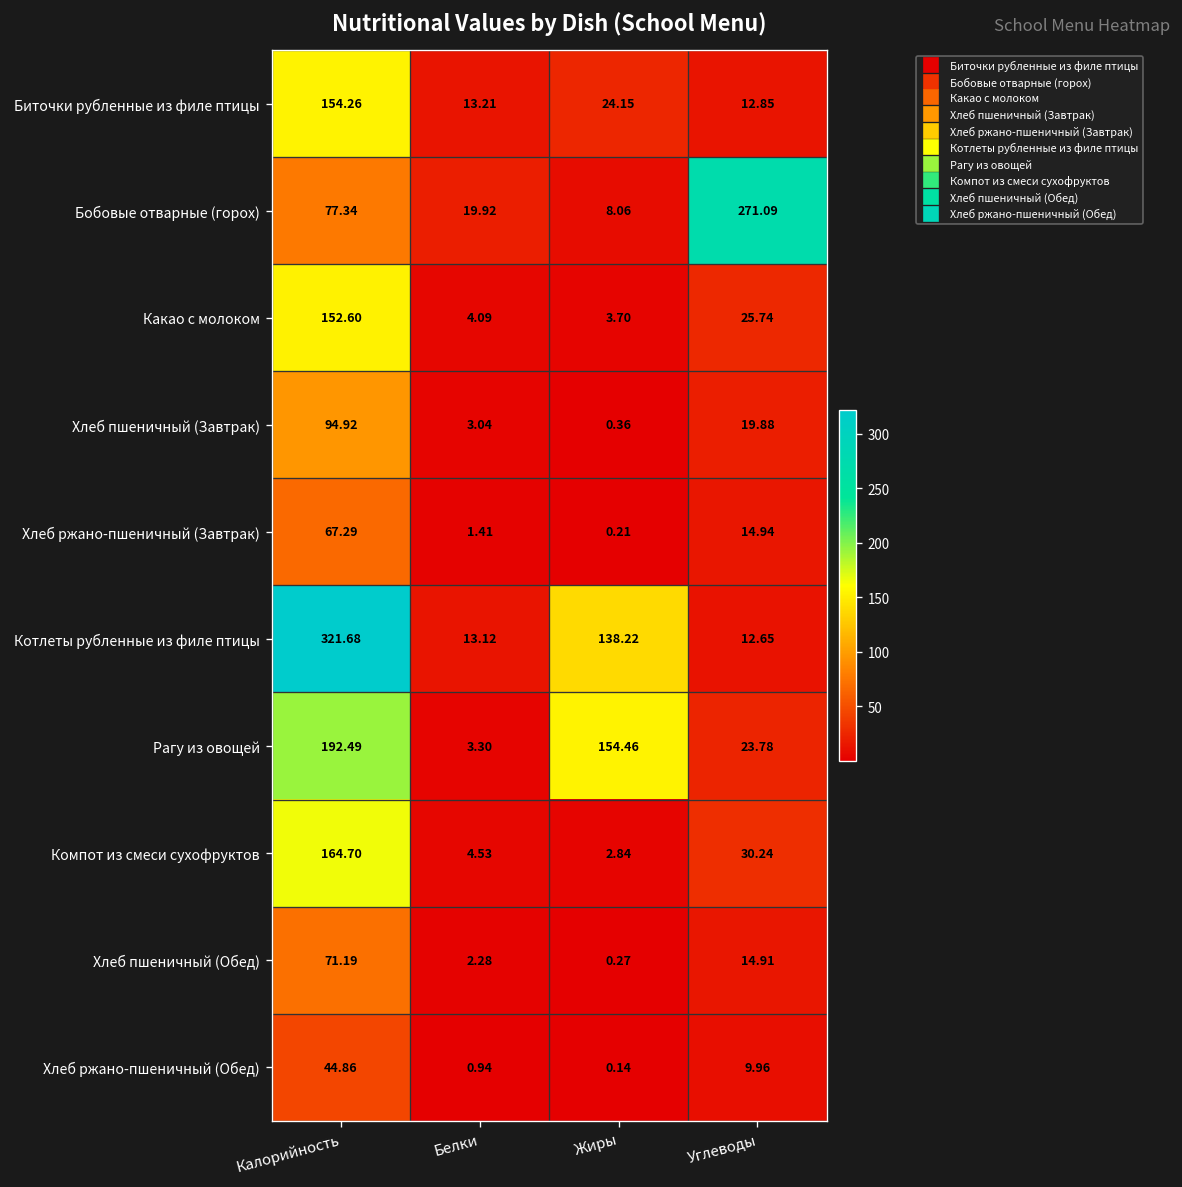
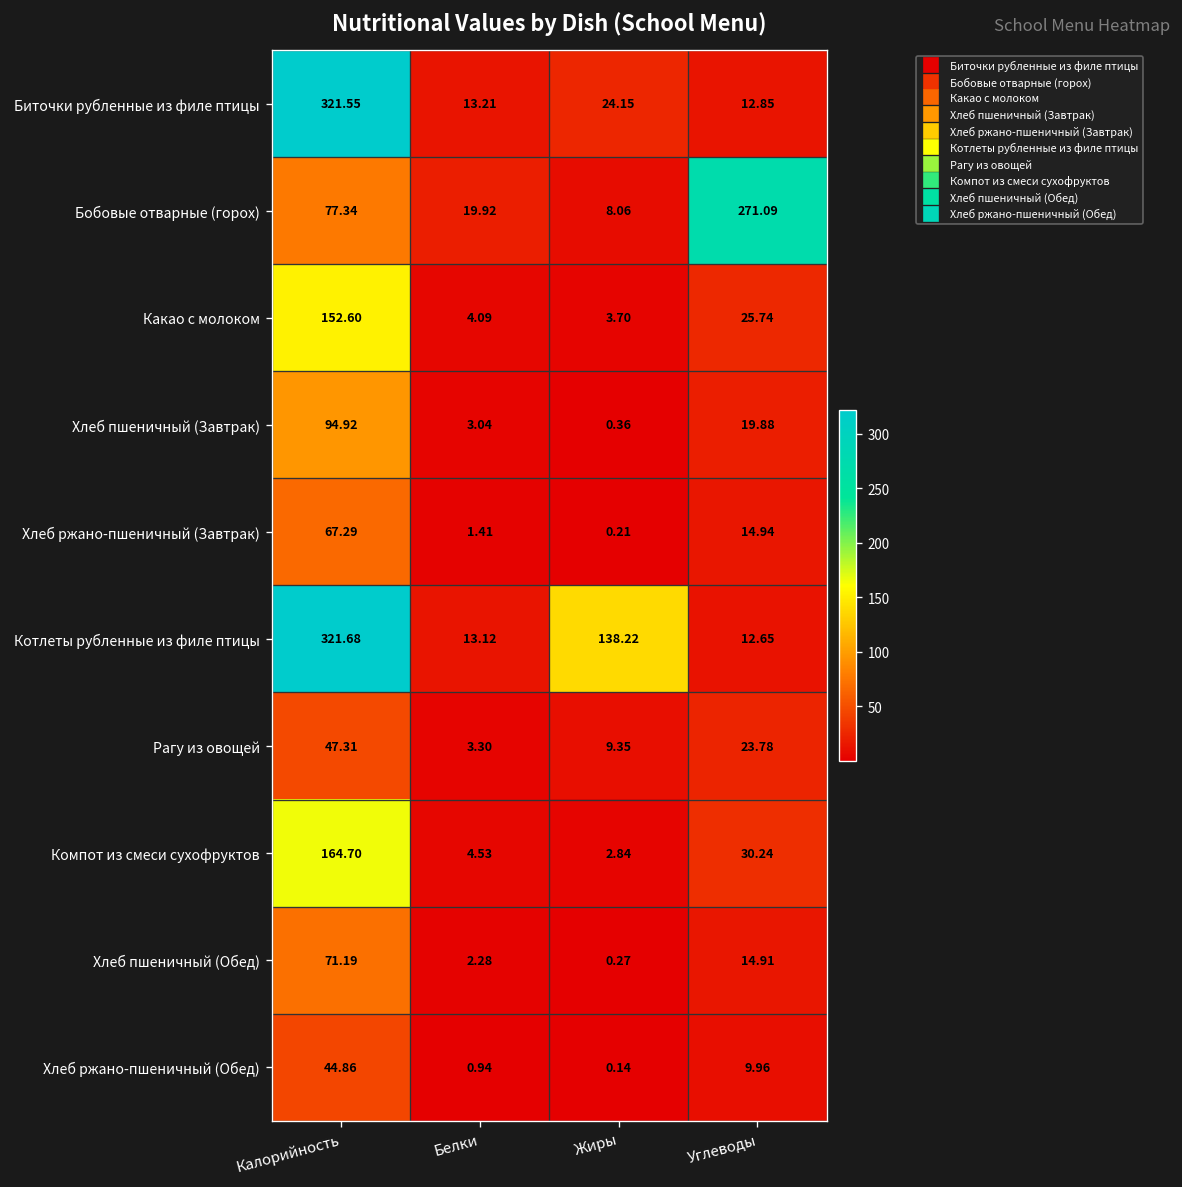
Биточки рубленные из филе птицы, Калорийность: 154.26 -> 321.55
Рагу из овощей, Калорийность: 192.49 -> 47.31
Рагу из овощей, Жиры: 154.46 -> 9.35
